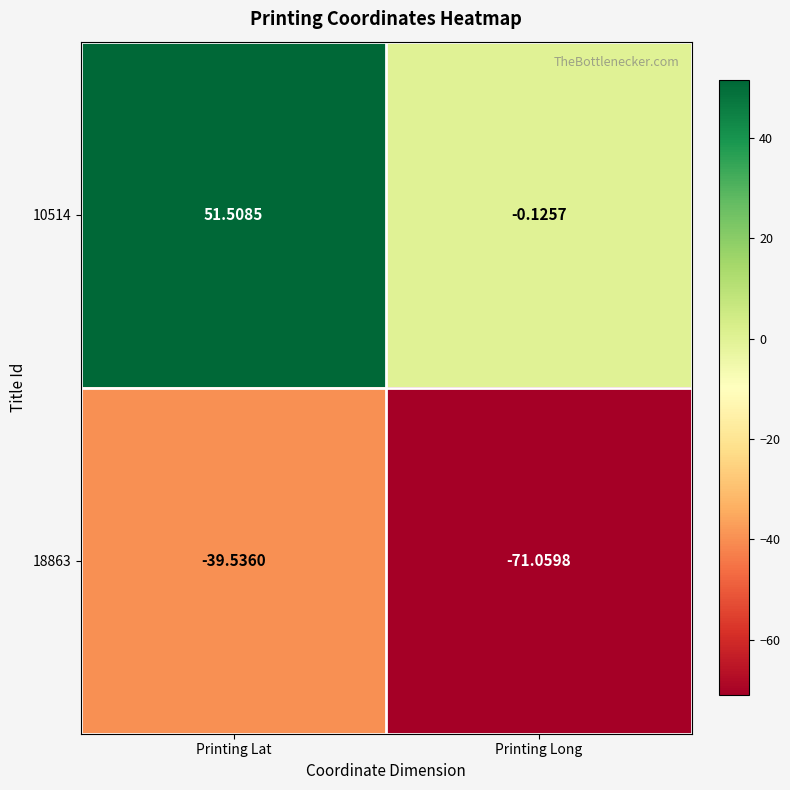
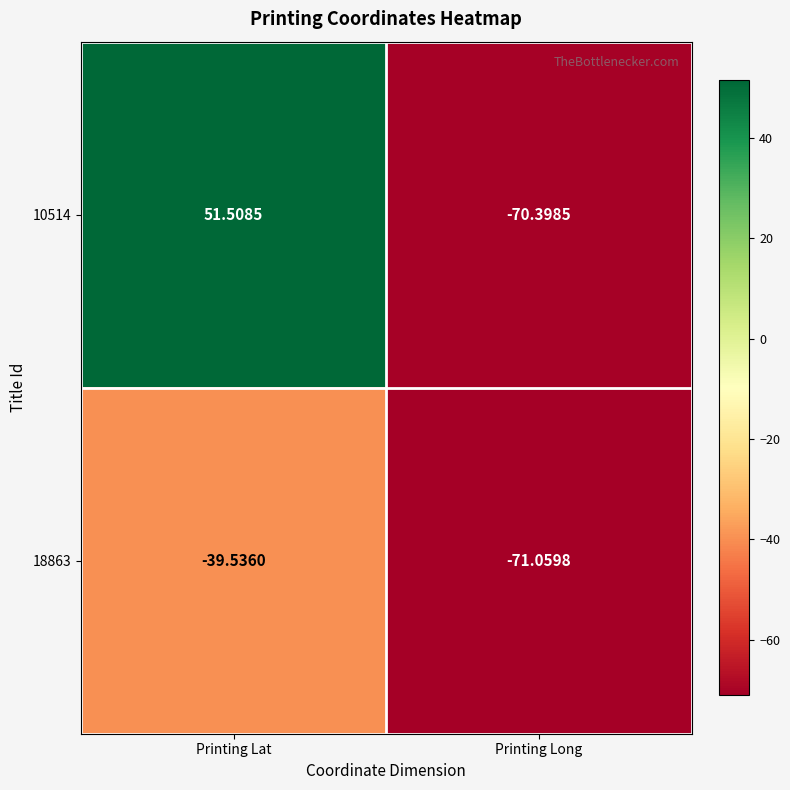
10514, Printing Long: -0.1257 -> -70.3985
